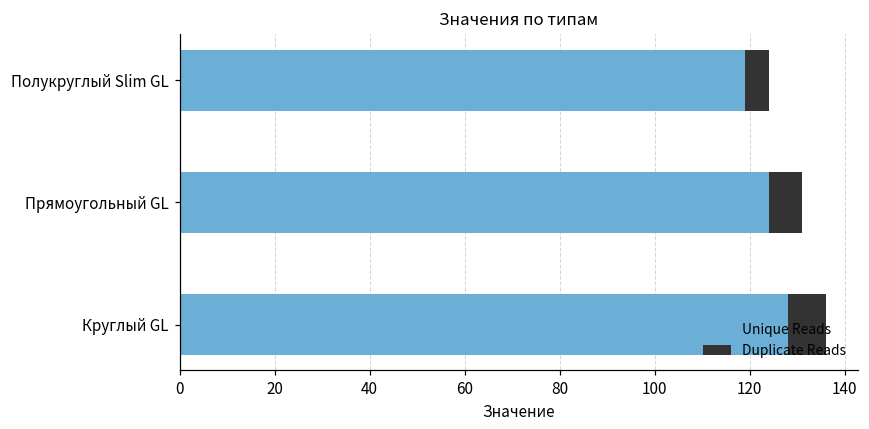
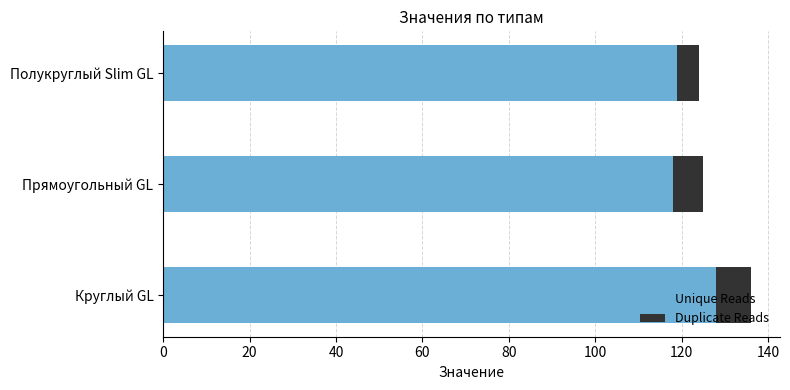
Unique Reads, Прямоугольный GL: 124 -> 118
